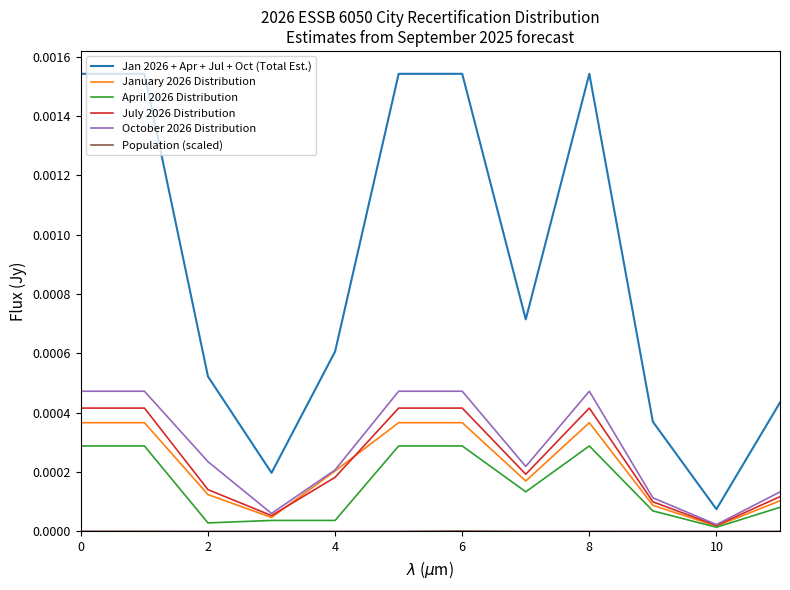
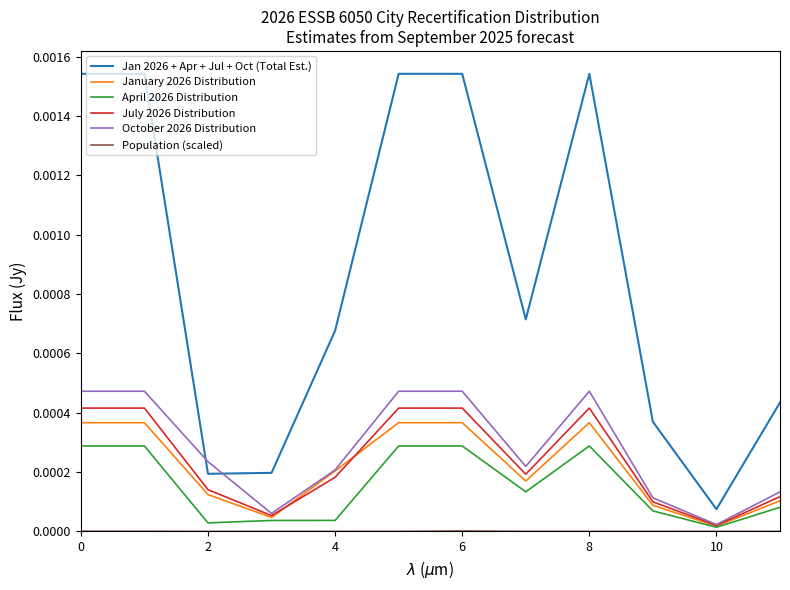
Jan 2026 + Apr + Jul + Oct (Total Est.), 2: 0.00052 -> 0.00019
Jan 2026 + Apr + Jul + Oct (Total Est.), 4: 0.00061 -> 0.00068
